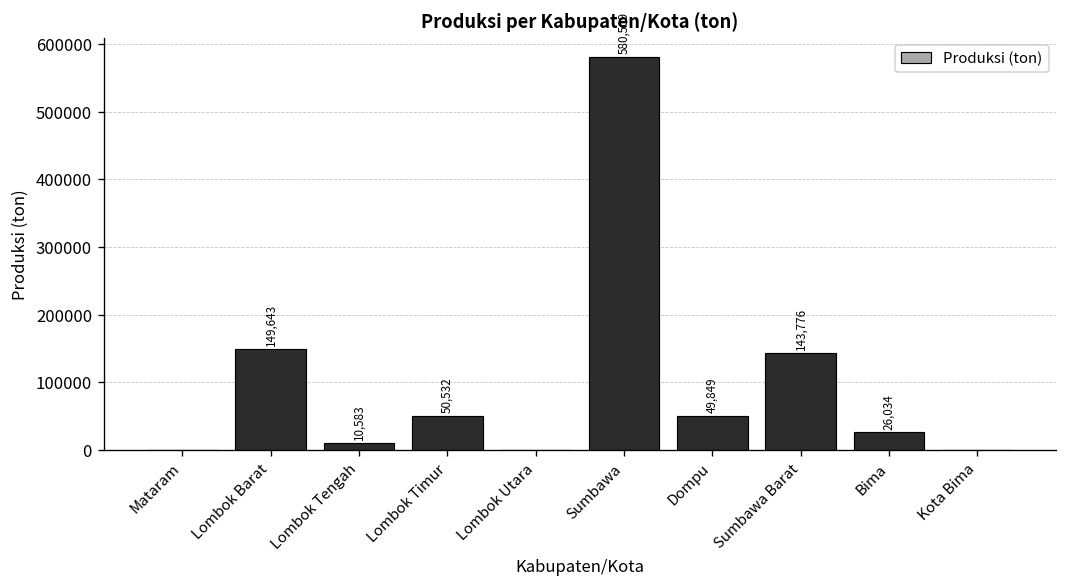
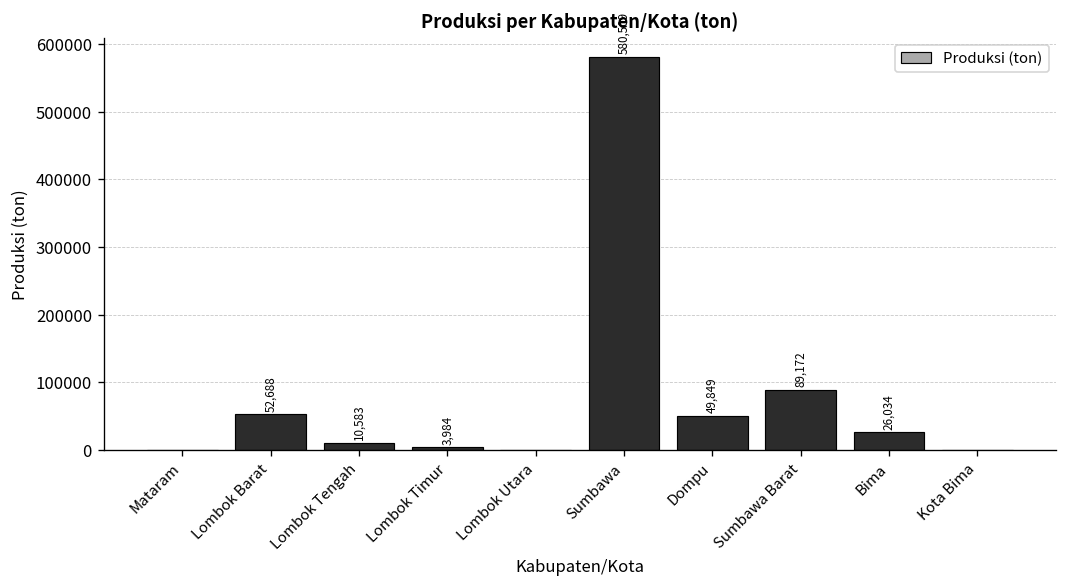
Lombok Barat: 149,643 -> 52,688
Lombok Timur: 50,532 -> 3,984
Sumbawa Barat: 143,776 -> 89,172
